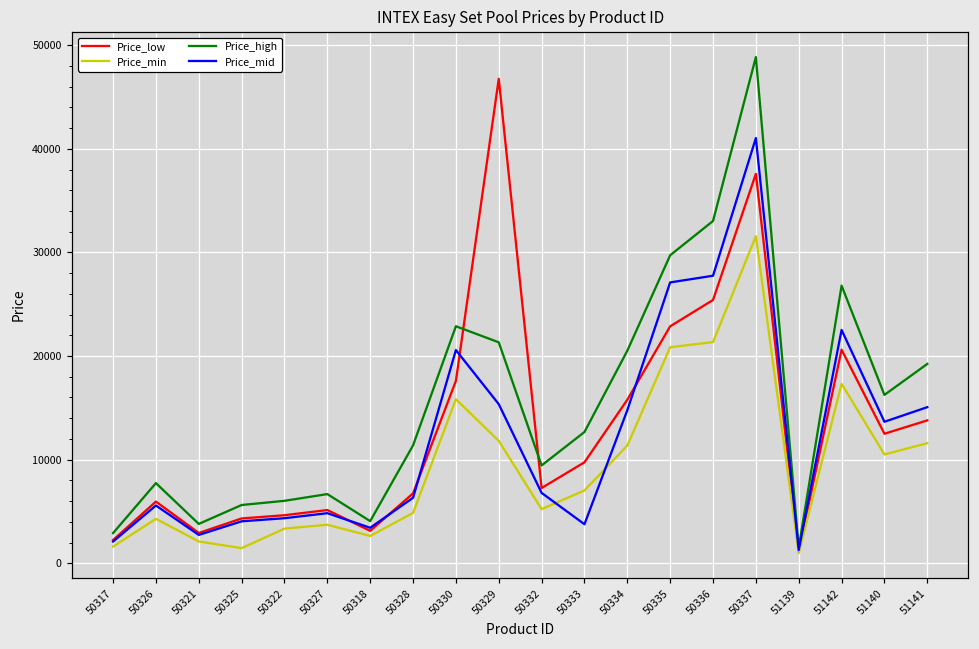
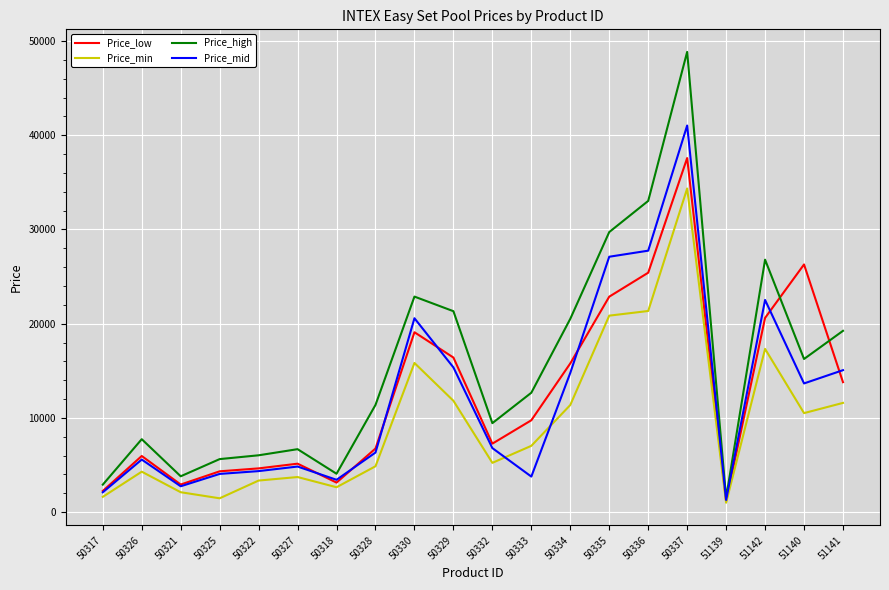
Price_low, 50330: 18000 -> 19000
Price_low, 50329: 47000 -> 16000
Price_min, 50337: 32000 -> 34000
Price_low, 51140: 12000 -> 26000
